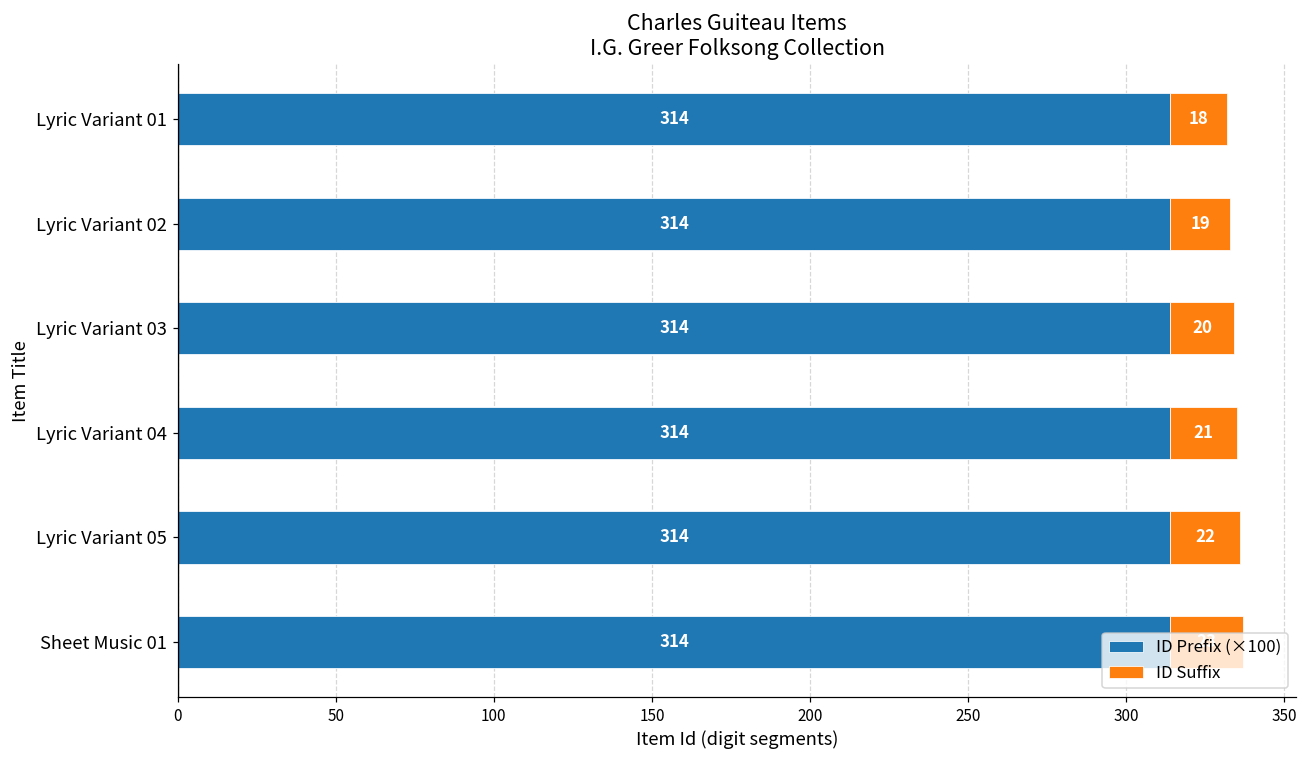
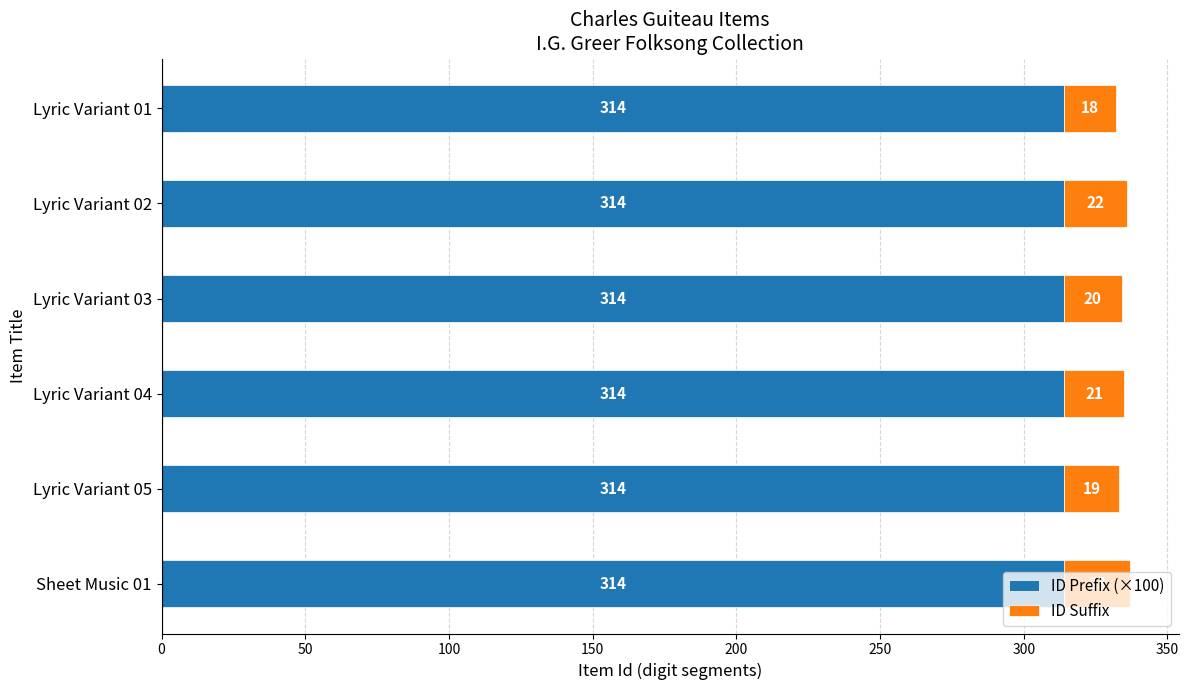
ID Suffix, Lyric Variant 02: 19 -> 22
ID Suffix, Lyric Variant 05: 22 -> 19
